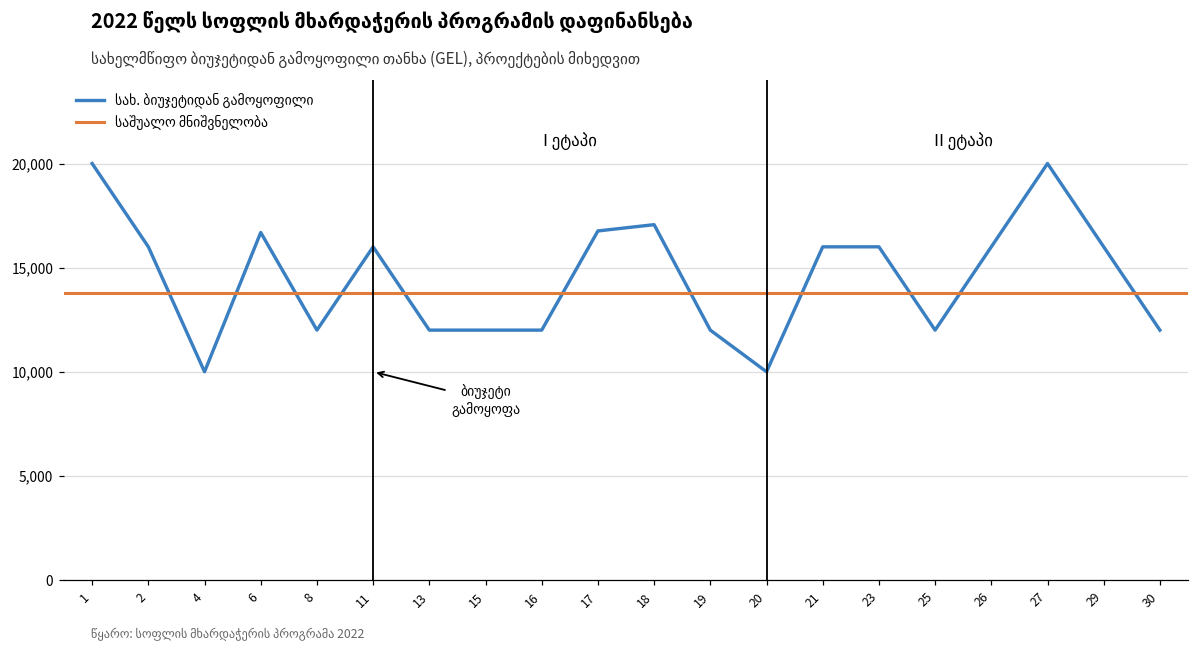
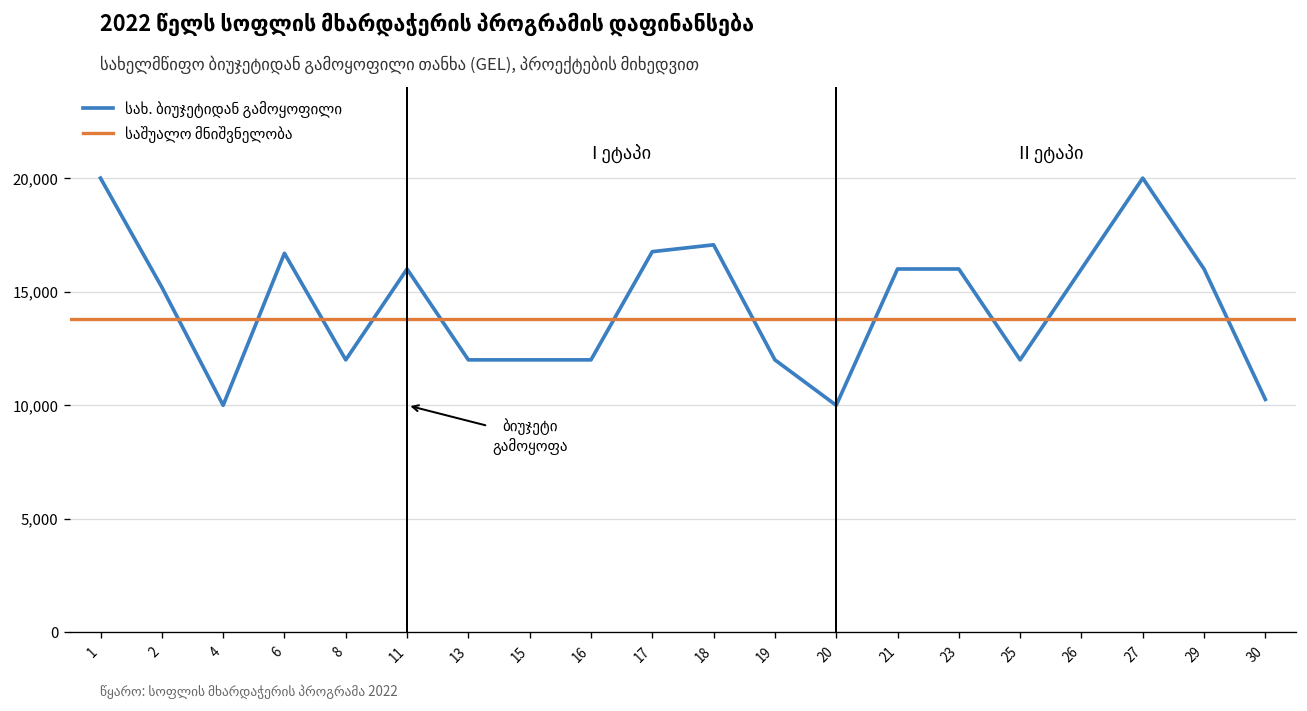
2: 16,000 -> 15,200
30: 12,000 -> 10,300
